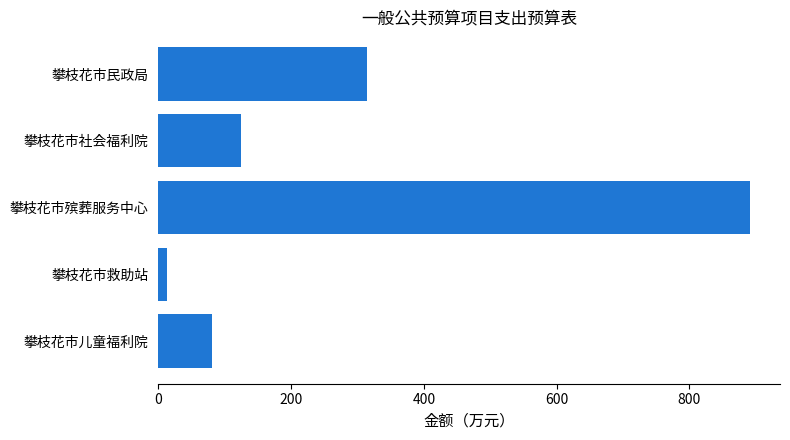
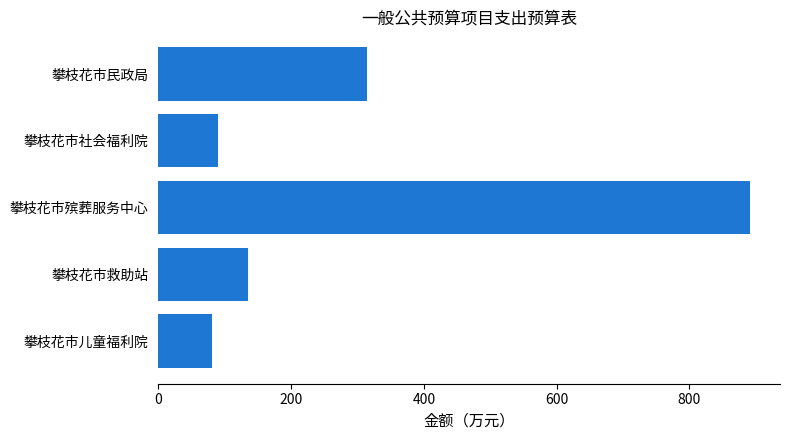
攀枝花市社会福利院: 130 -> 90
攀枝花市救助站: 10 -> 130
